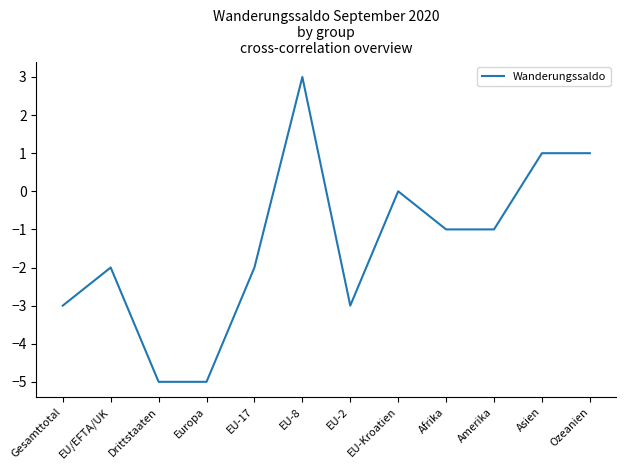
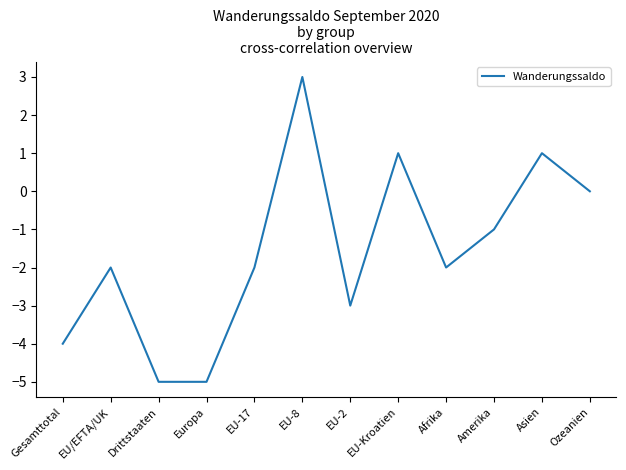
Gesamttotal: -3 -> -4
EU-Kroatien: 0 -> 1
Afrika: -1 -> -2
Ozeanien: 1 -> 0
